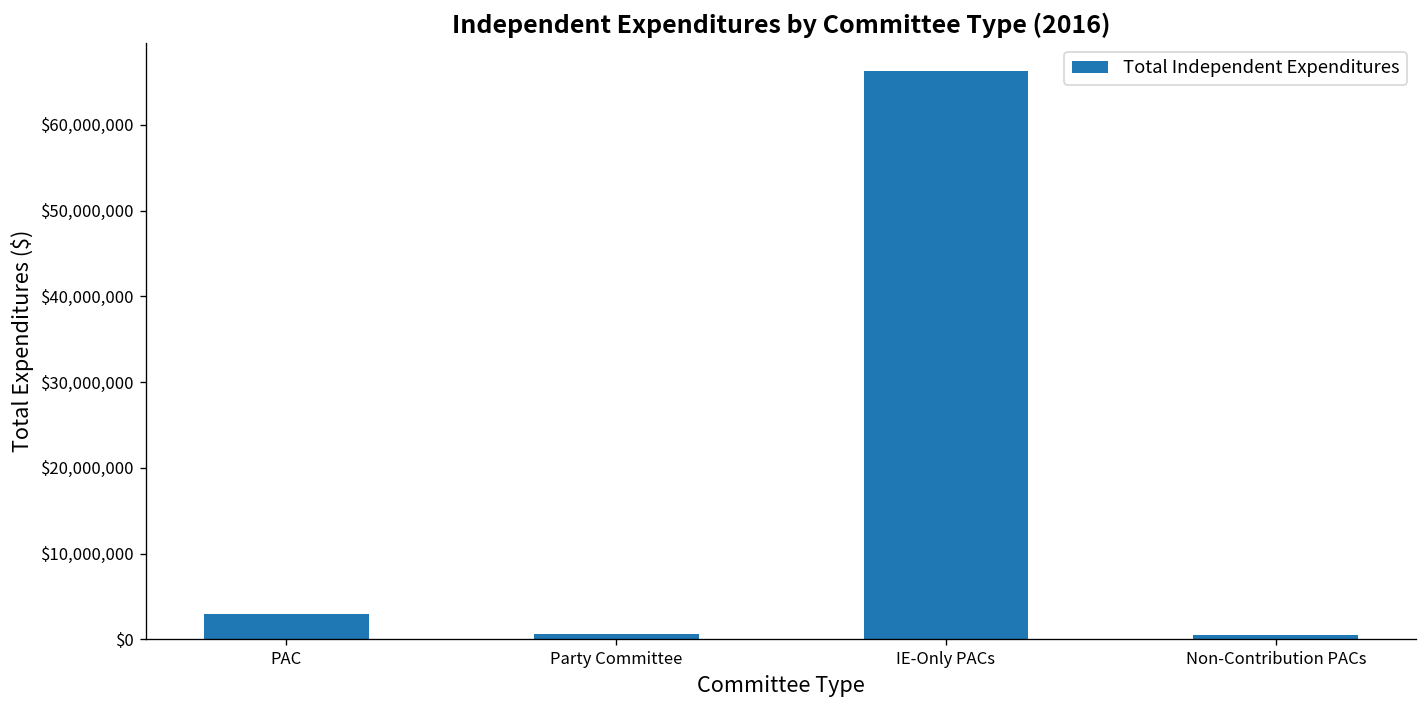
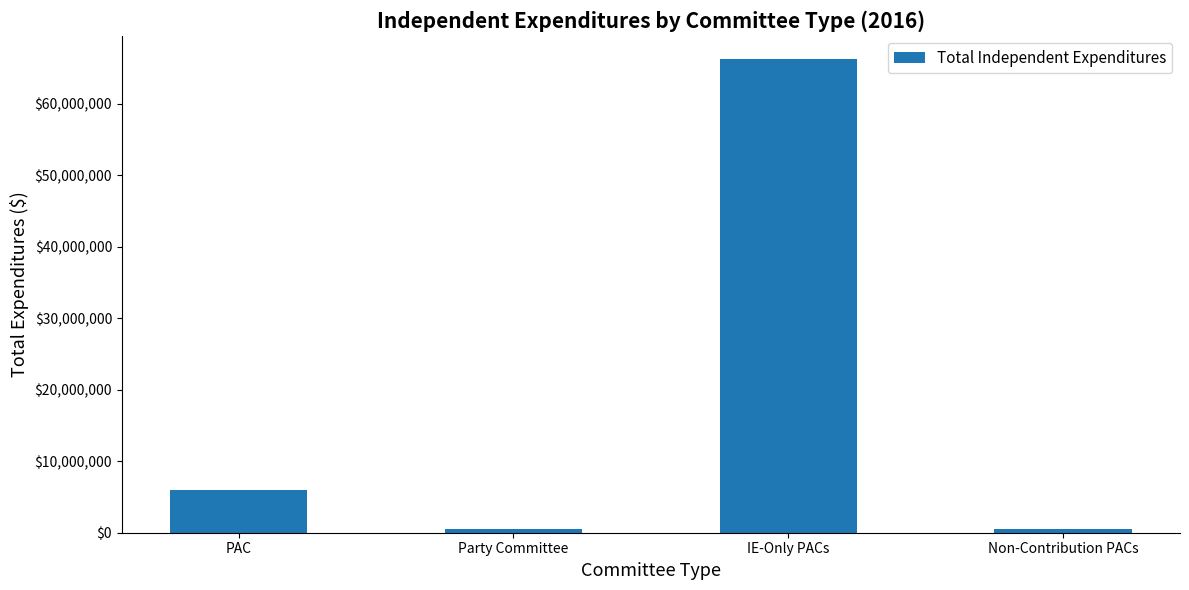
PAC: $3,000,000 -> $6,000,000
